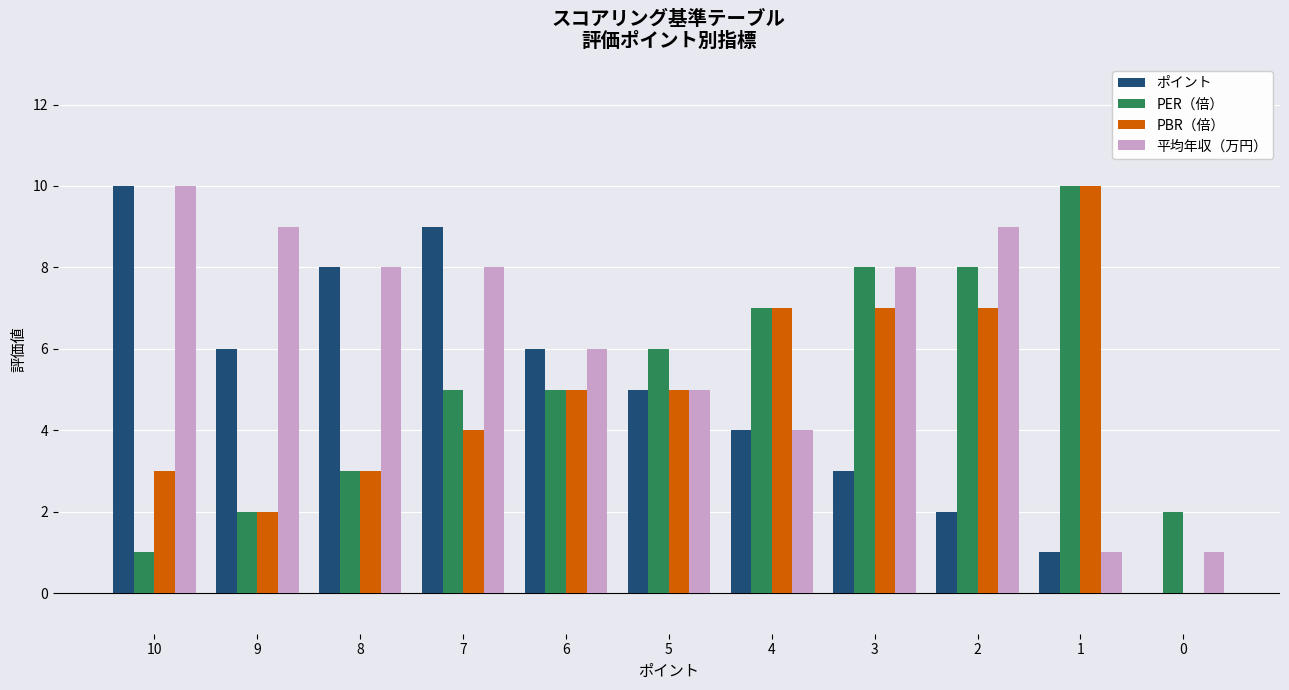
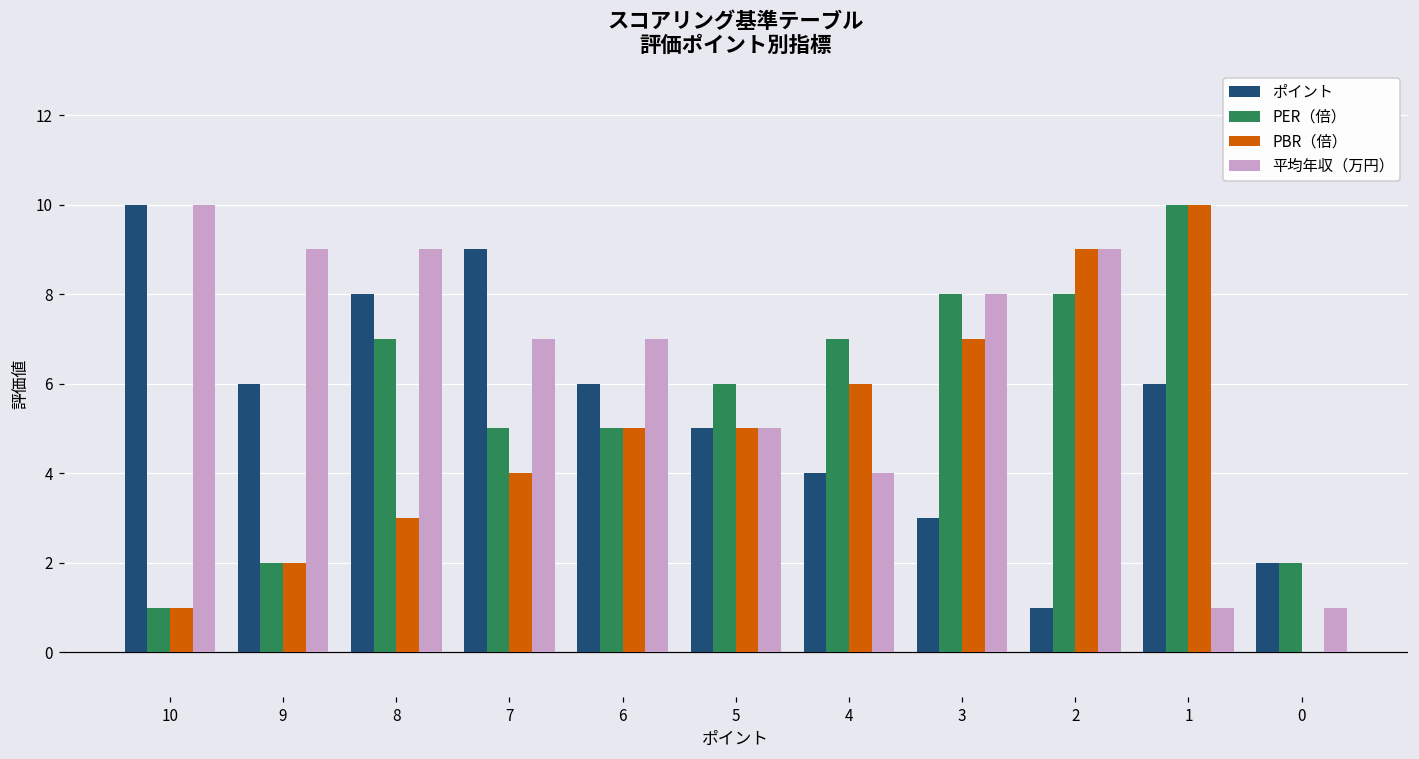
PBR（倍）, 10: 3 -> 1
PER（倍）, 8: 3 -> 7
平均年収（万円）, 8: 8 -> 9
平均年収（万円）, 7: 8 -> 7
平均年収（万円）, 6: 6 -> 7
PBR（倍）, 4: 7 -> 6
ポイント, 2: 2 -> 1
PBR（倍）, 2: 7 -> 9
ポイント, 1: 1 -> 6
ポイント, 0: 0 -> 2
